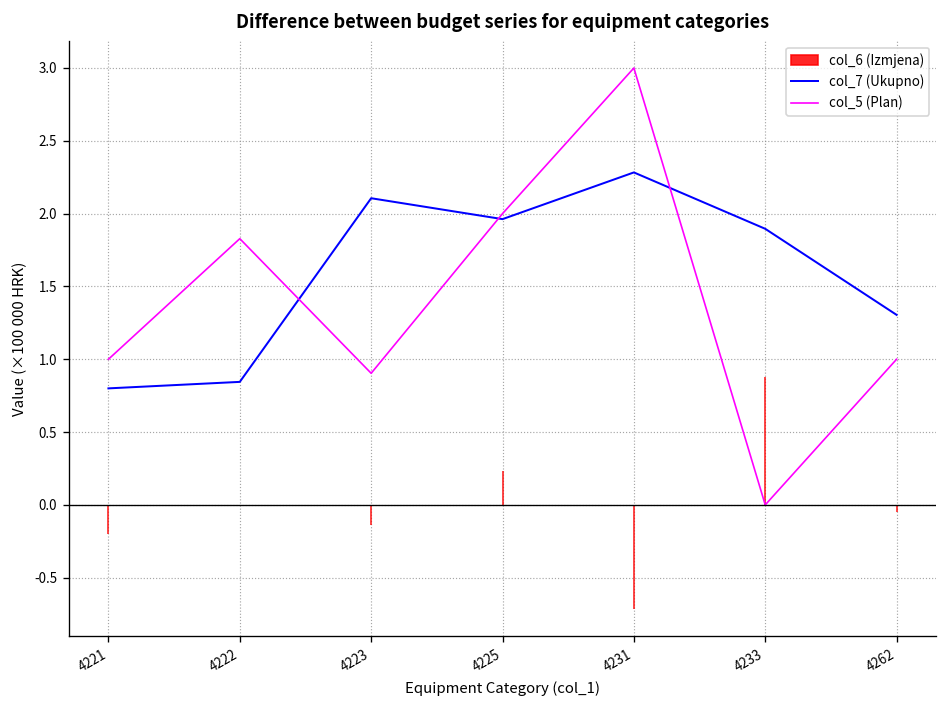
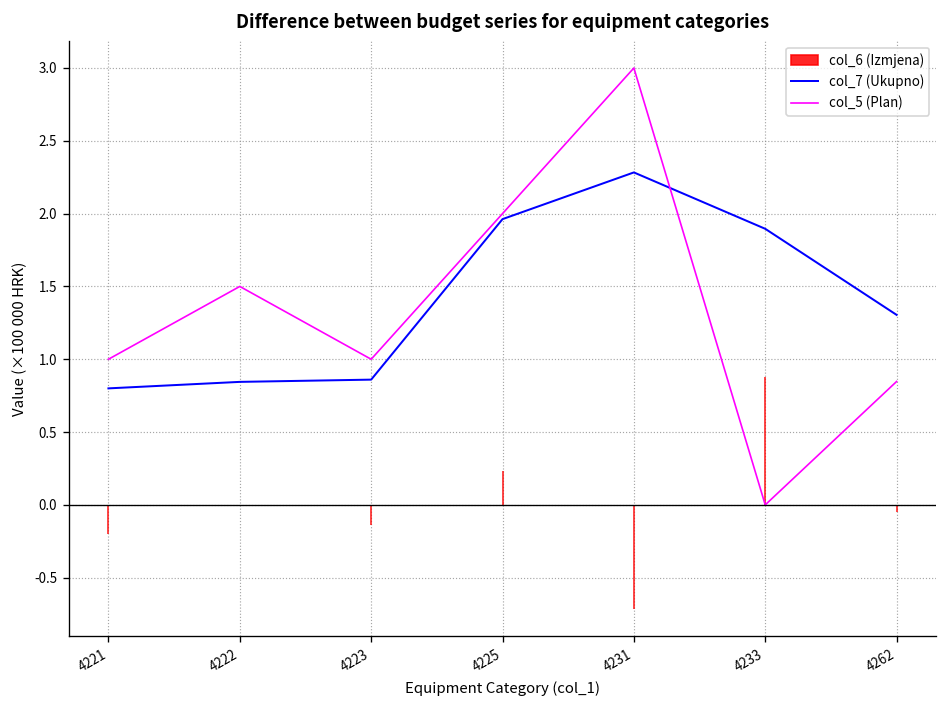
col_5 (Plan), 4222: 1.83 -> 1.50
col_7 (Ukupno), 4223: 2.11 -> 0.86
col_5 (Plan), 4223: 0.90 -> 1.00
col_5 (Plan), 4262: 1.00 -> 0.85
